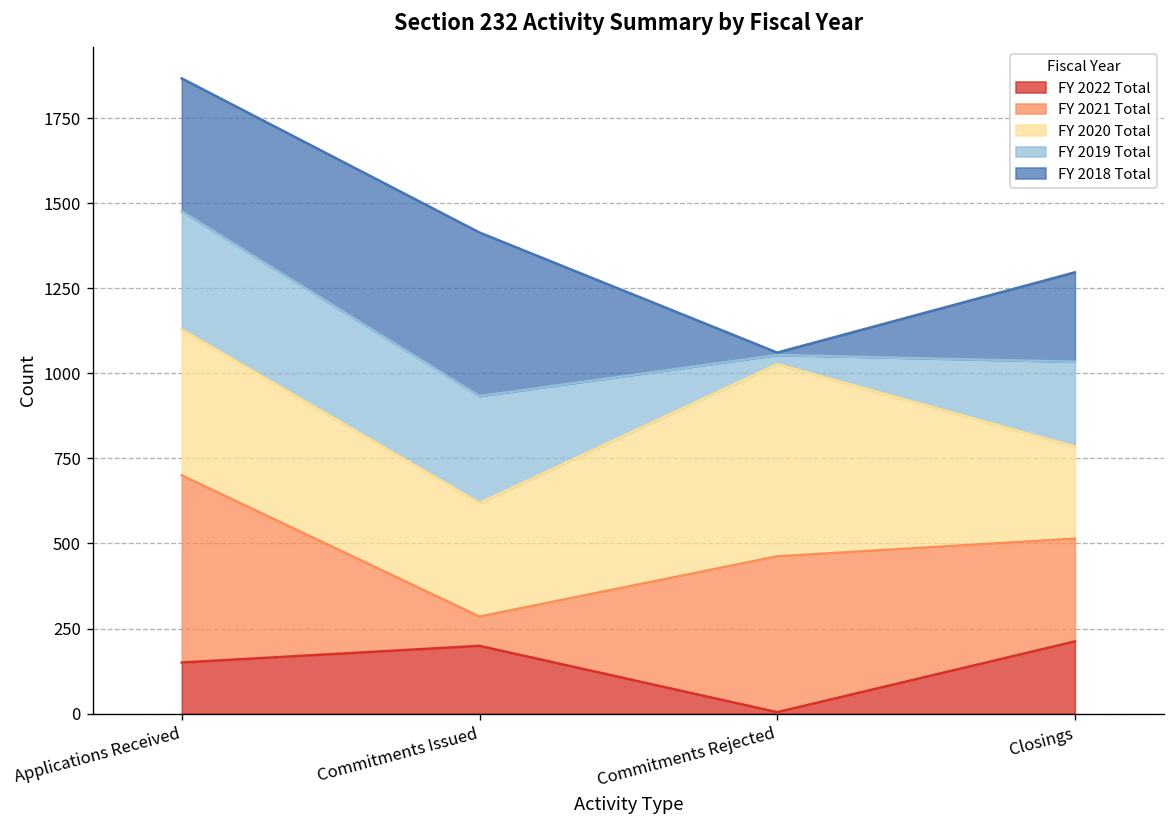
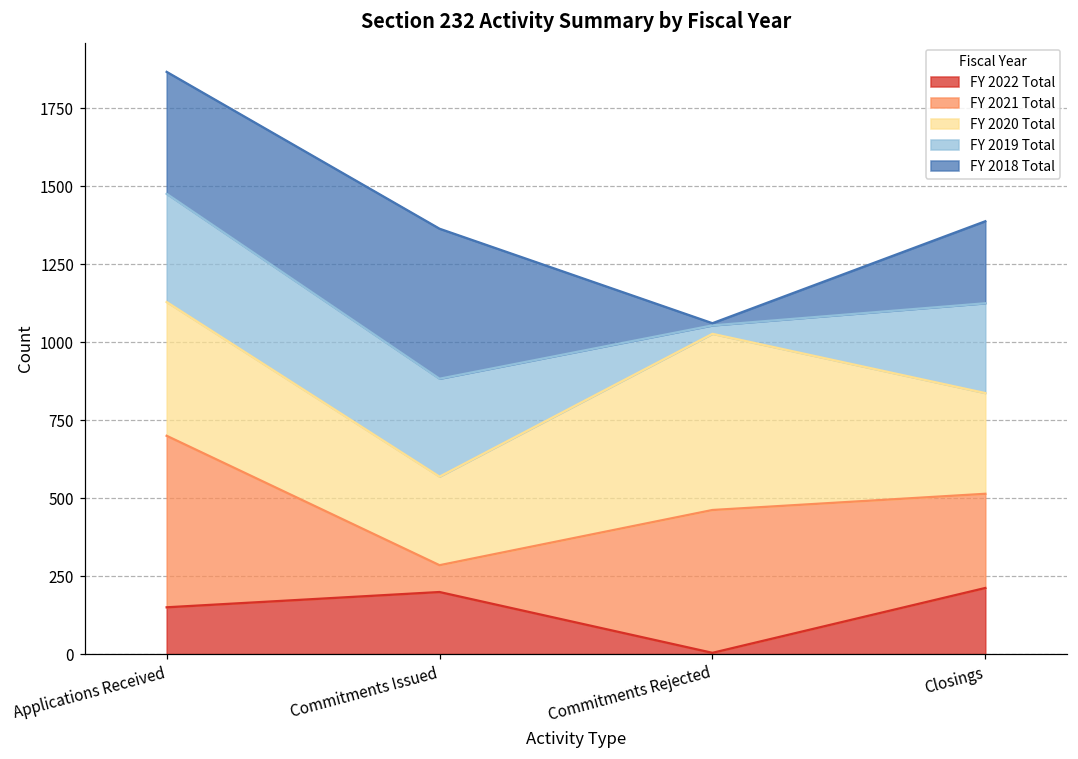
FY 2020 Total, Commitments Issued: 330 -> 280
FY 2020 Total, Closings: 270 -> 320
FY 2019 Total, Closings: 250 -> 290
